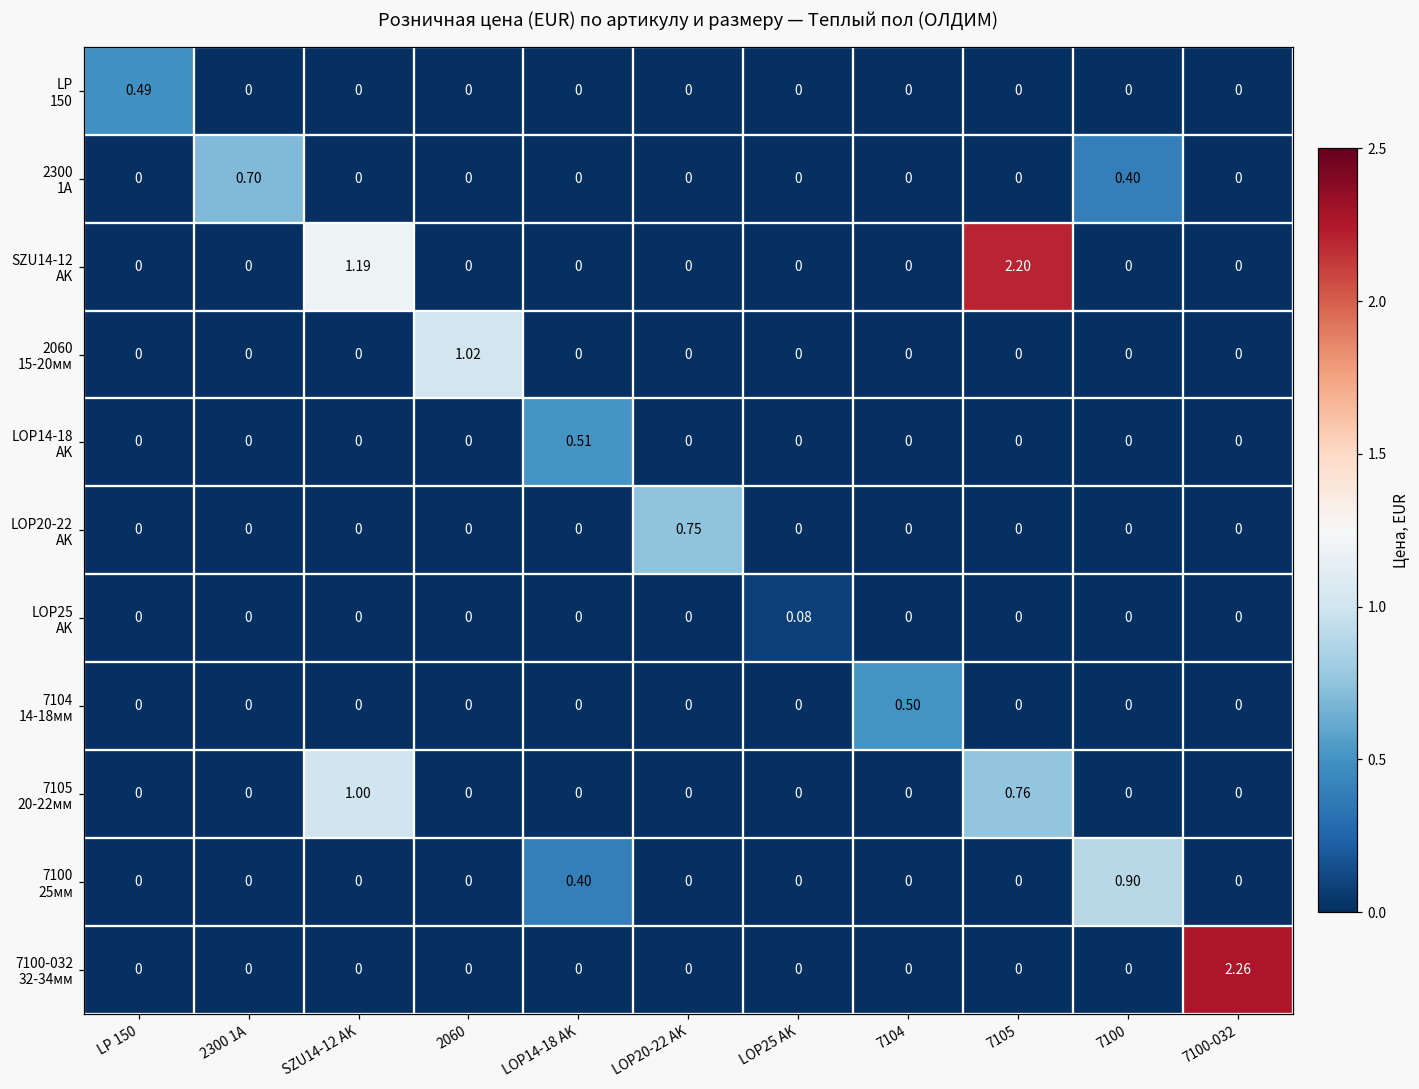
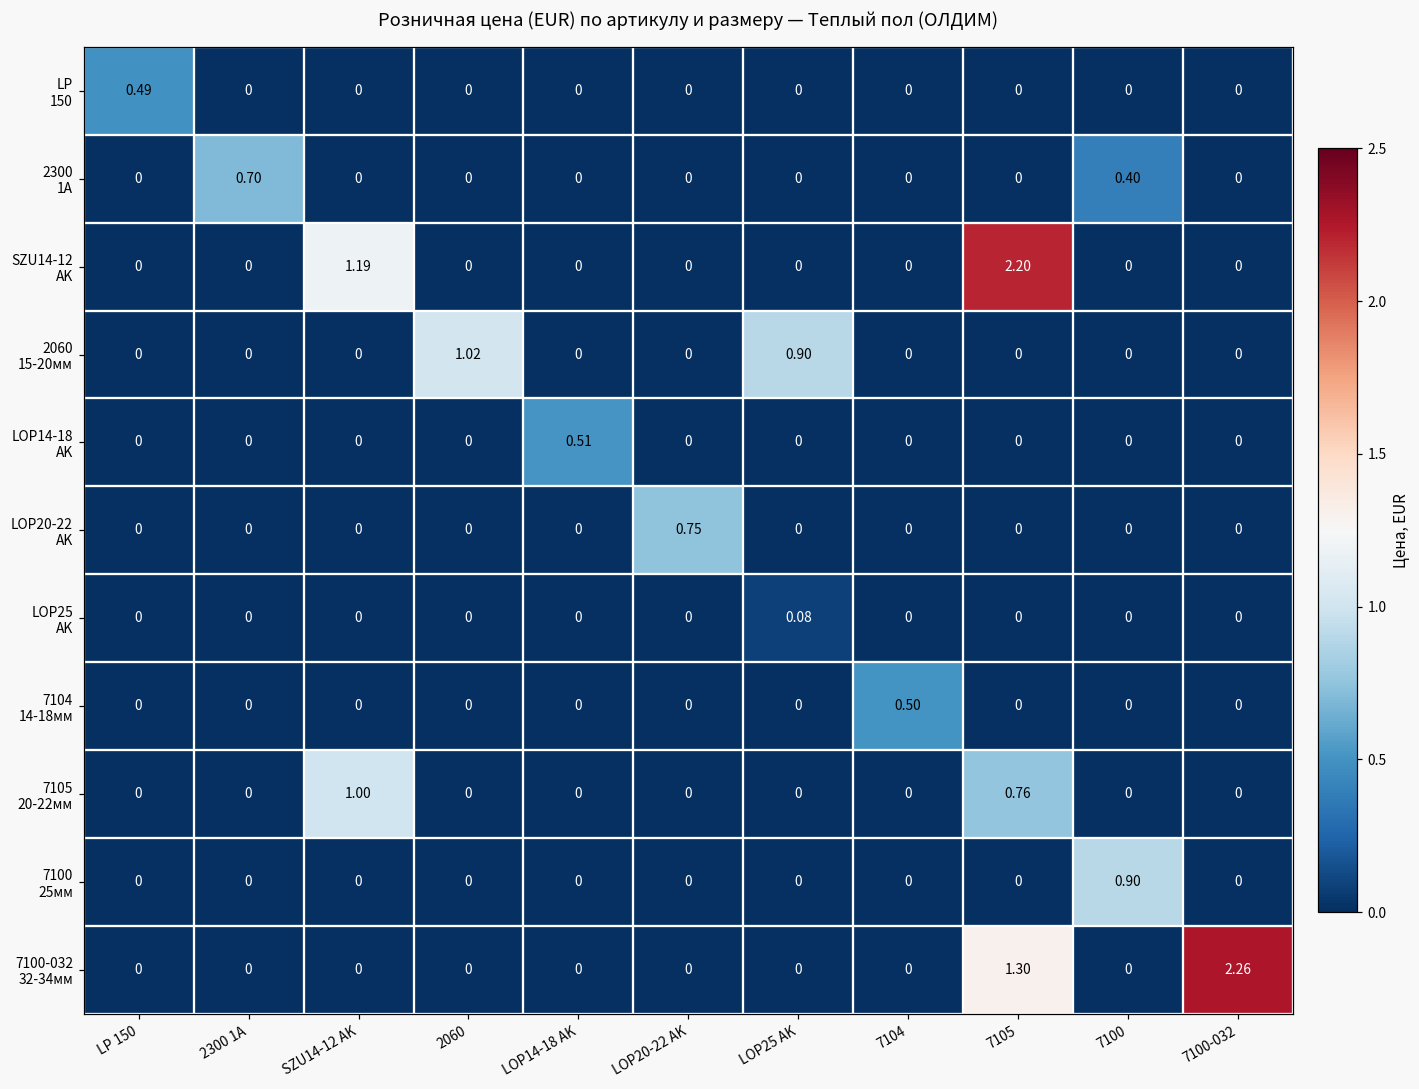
2060 15-20мм, LOP25 AK: 0 -> 0.90
7100 25мм, LOP14-18 AK: 0.40 -> 0
7100-032 32-34мм, 7105: 0 -> 1.30
